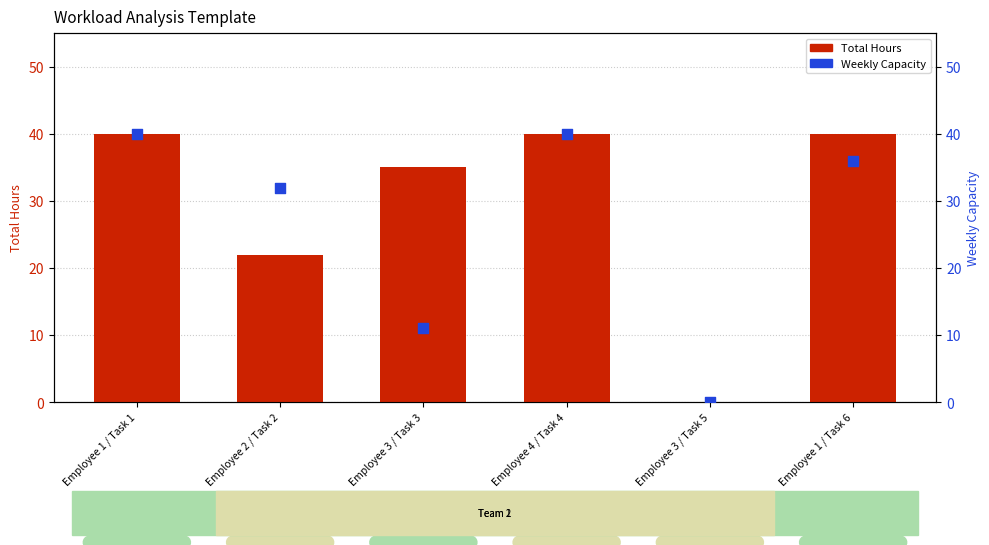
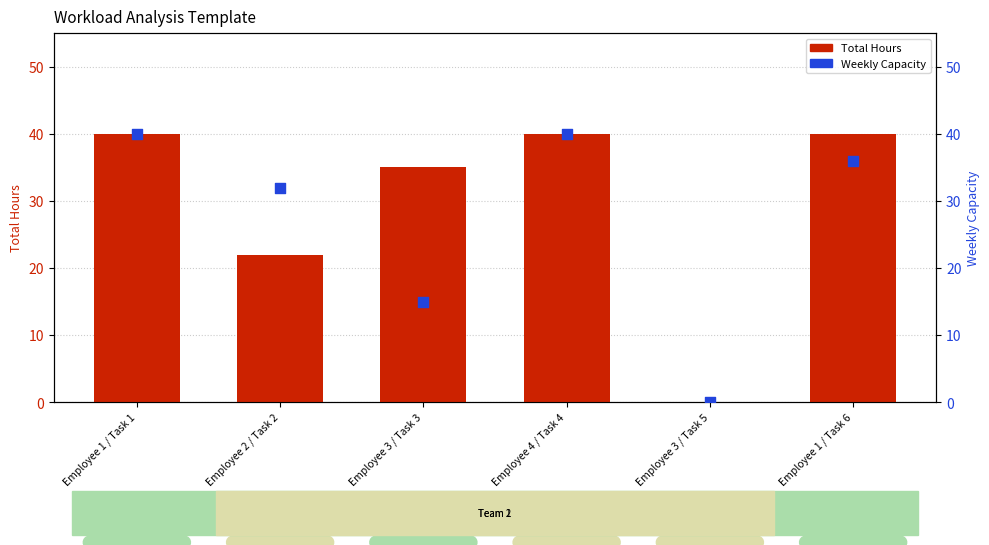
Weekly Capacity, Employee 3 / Task 3: 11 -> 15
